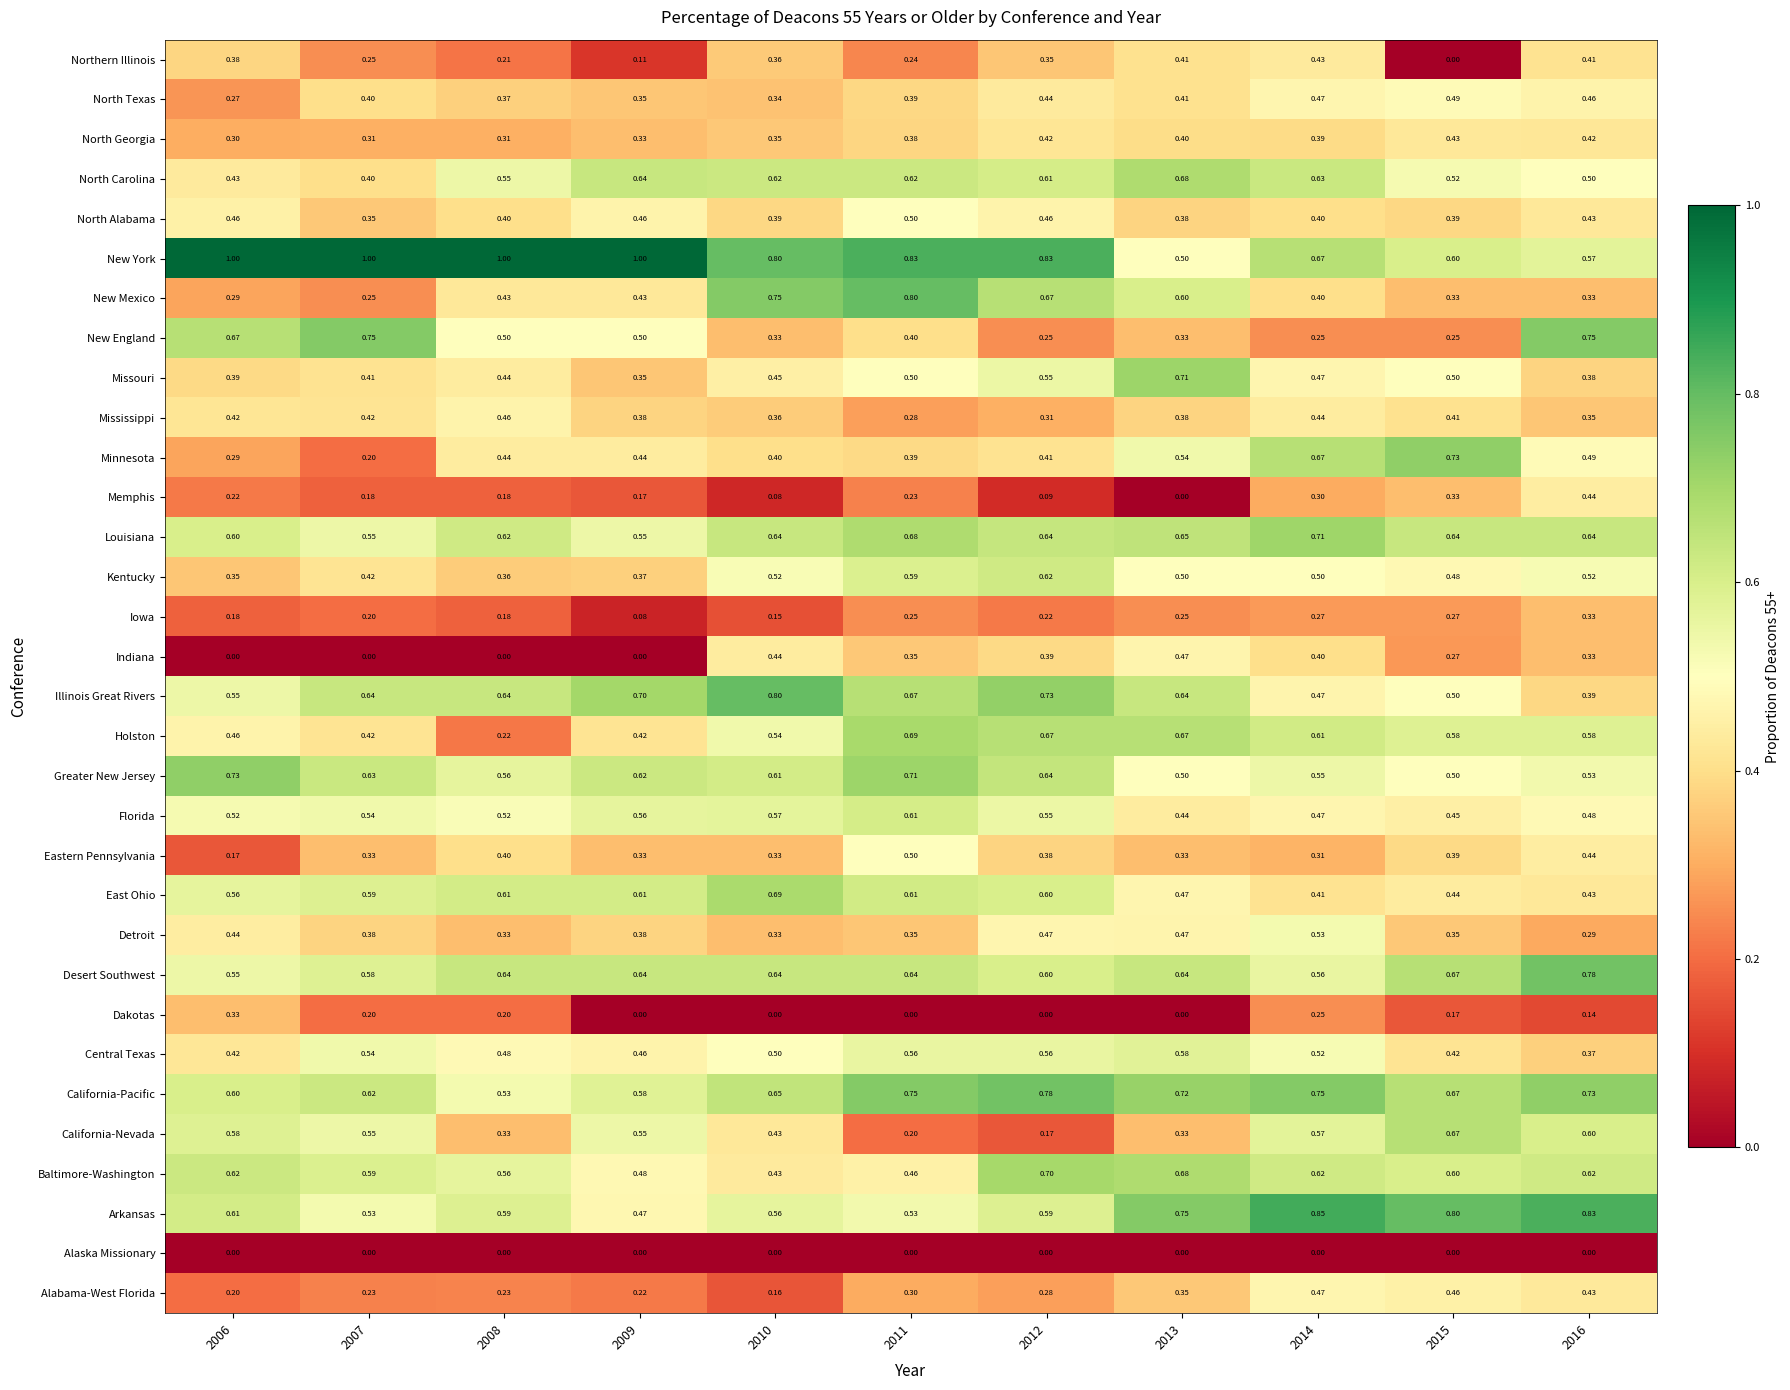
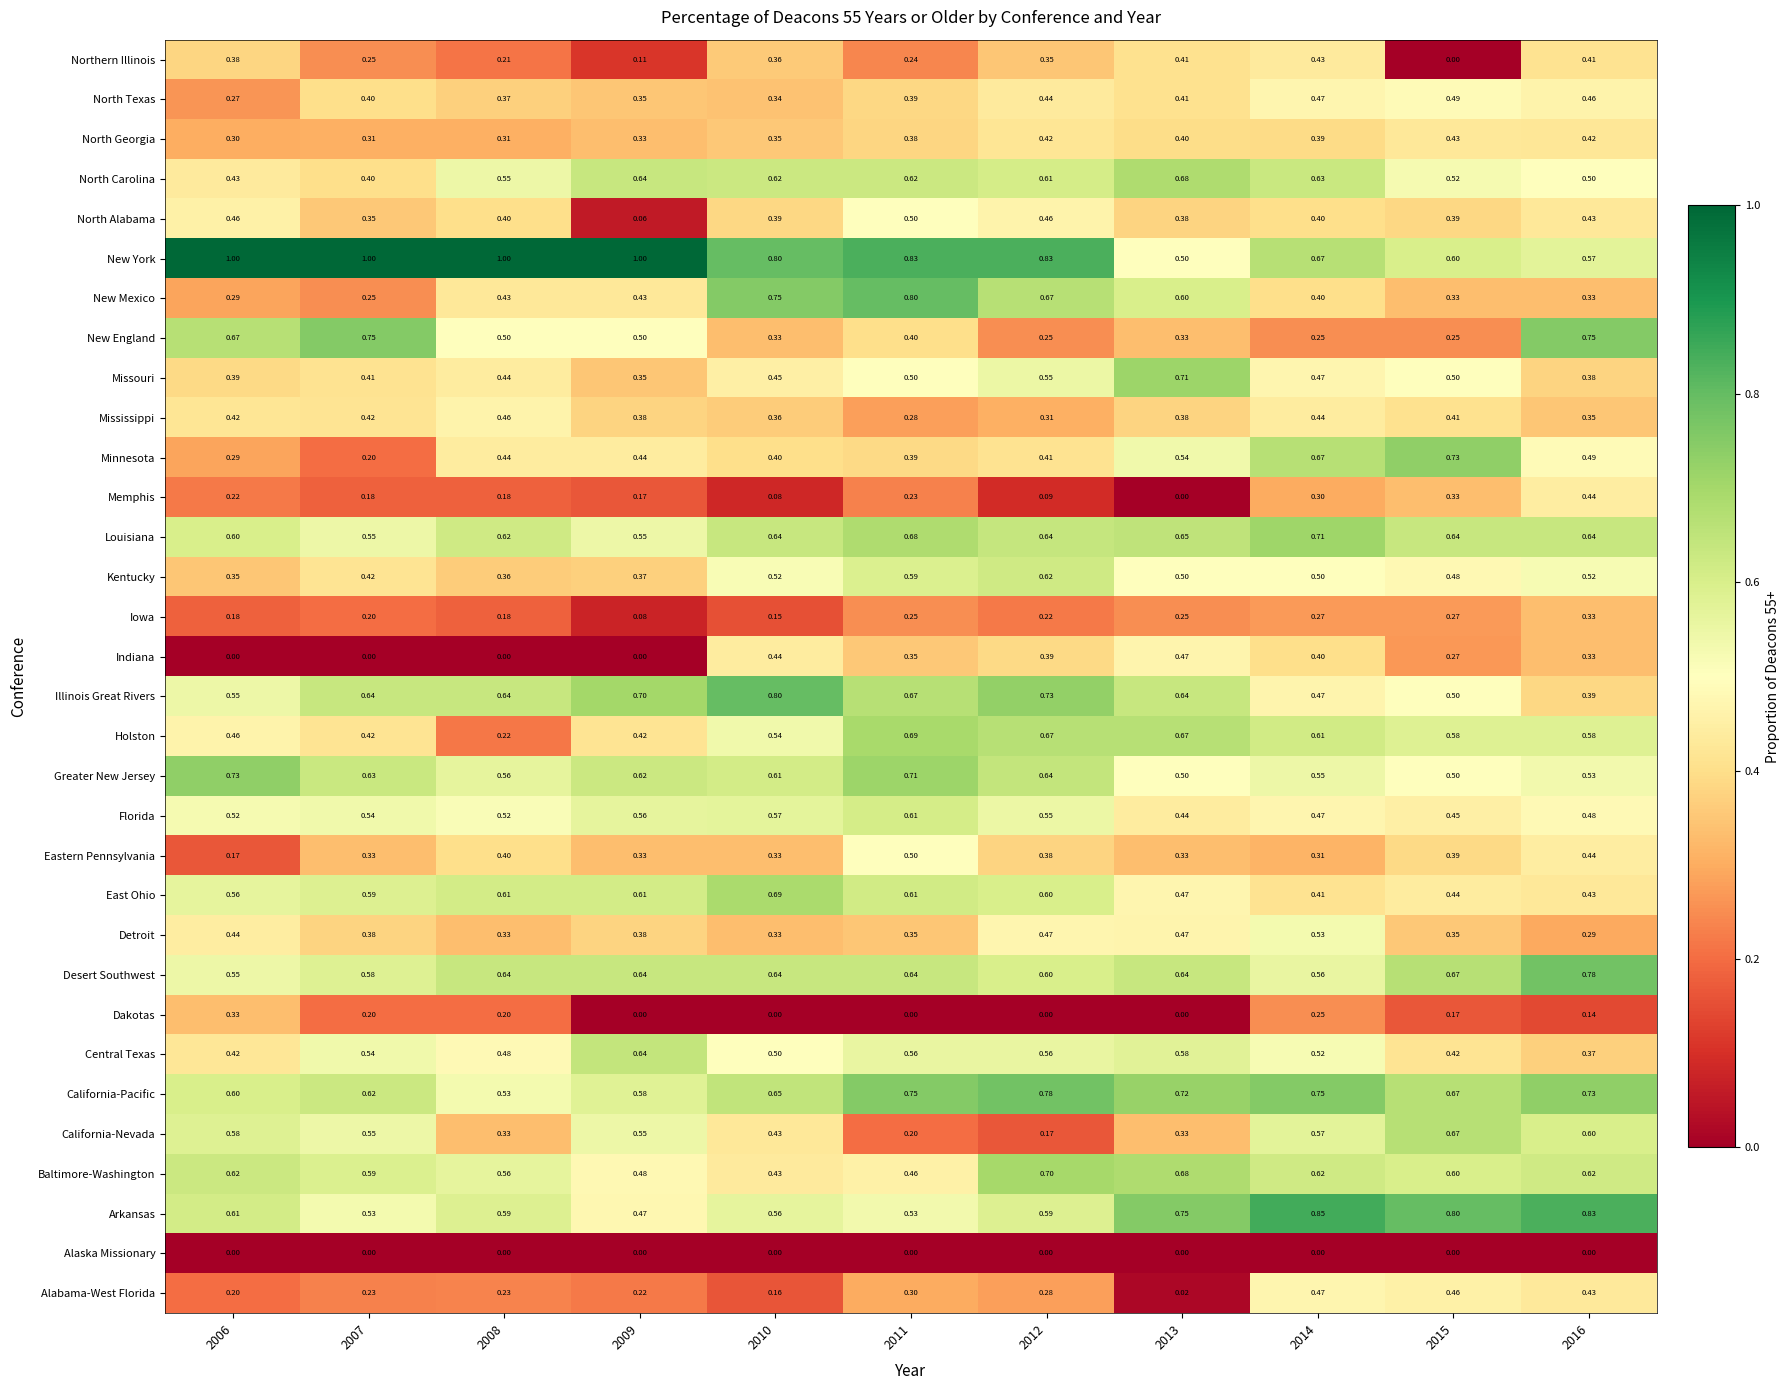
North Alabama, 2009: 0.46 -> 0.06
Central Texas, 2009: 0.46 -> 0.64
Alabama-West Florida, 2013: 0.35 -> 0.02
